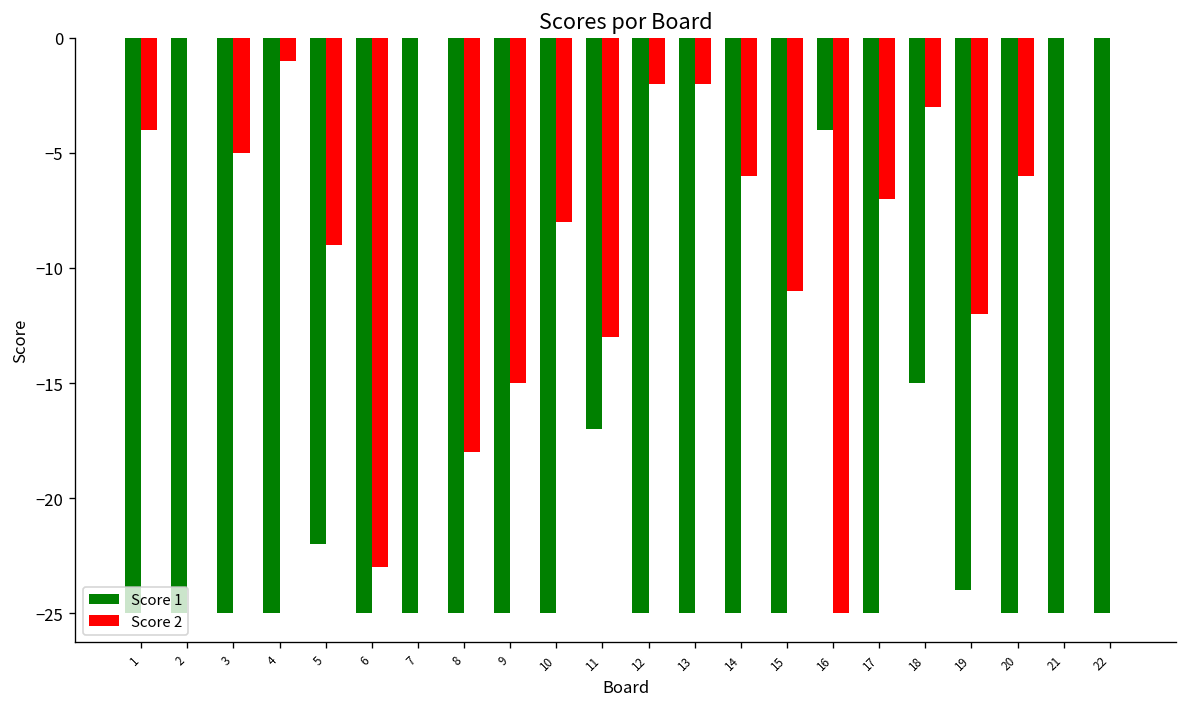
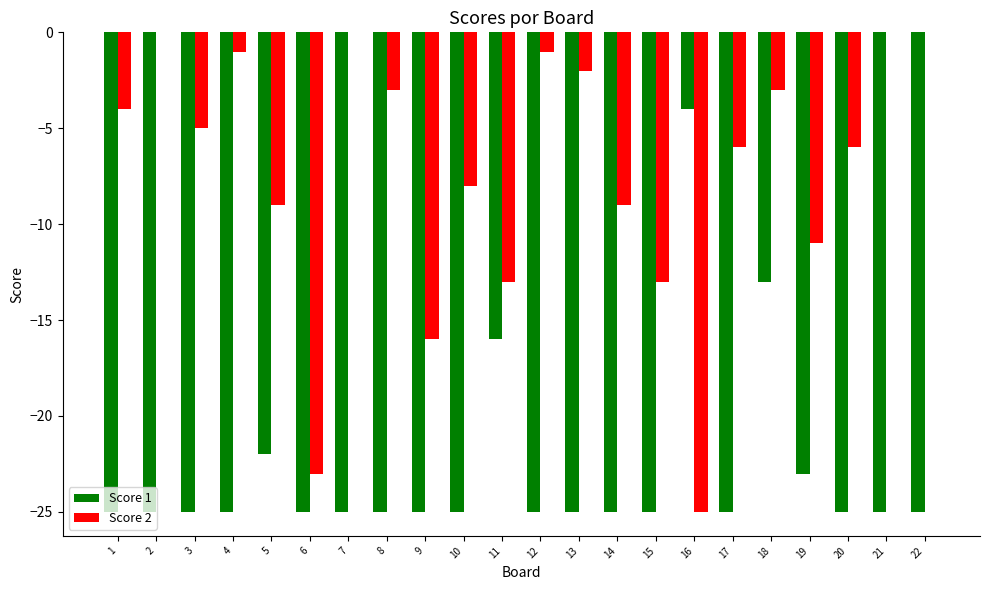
Score 2, 8: -18.0 -> -3.0
Score 2, 9: -15.0 -> -16.0
Score 1, 11: -17.0 -> -16.0
Score 2, 12: -2.0 -> -1.0
Score 2, 14: -6.0 -> -9.0
Score 2, 15: -11.0 -> -13.0
Score 2, 17: -7.0 -> -6.0
Score 1, 18: -15.0 -> -13.0
Score 1, 19: -24.0 -> -23.0
Score 2, 19: -12.0 -> -11.0
